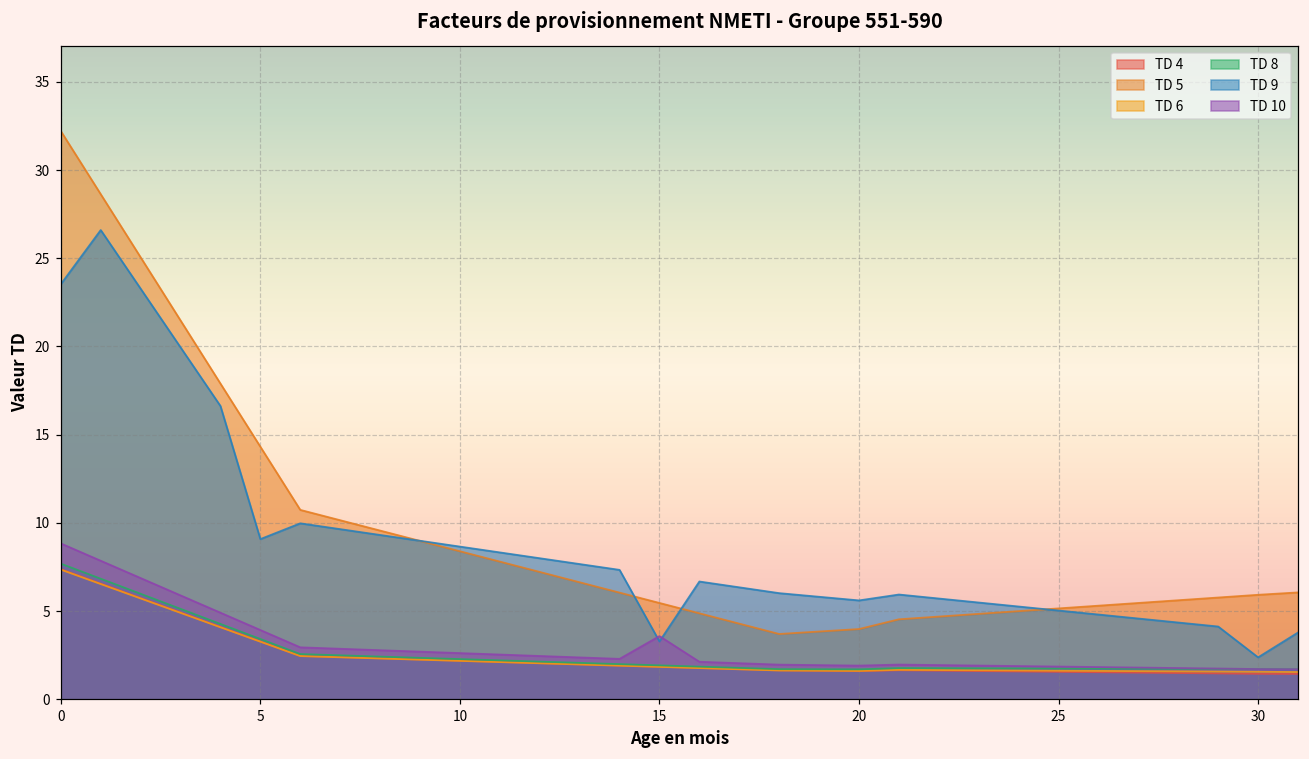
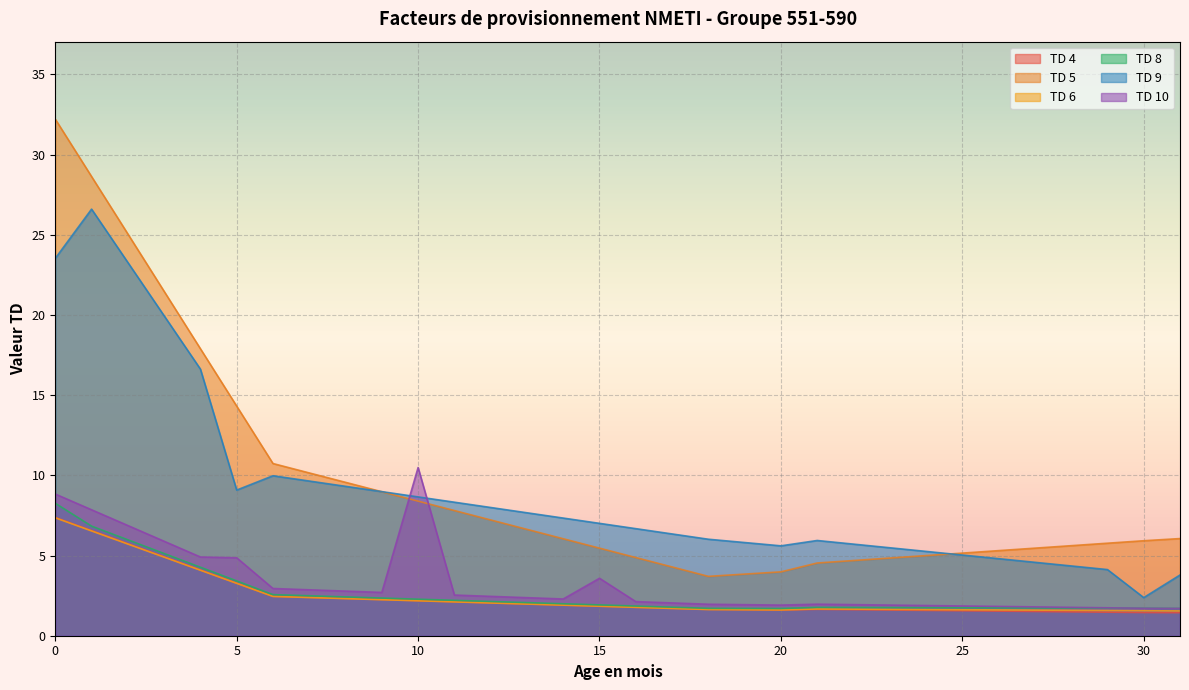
TD 8, 0: 7.7 -> 8.3
TD 10, 5: 3.9 -> 4.9
TD 10, 10: 2.6 -> 10.5
TD 9, 15: 3.3 -> 7.0
